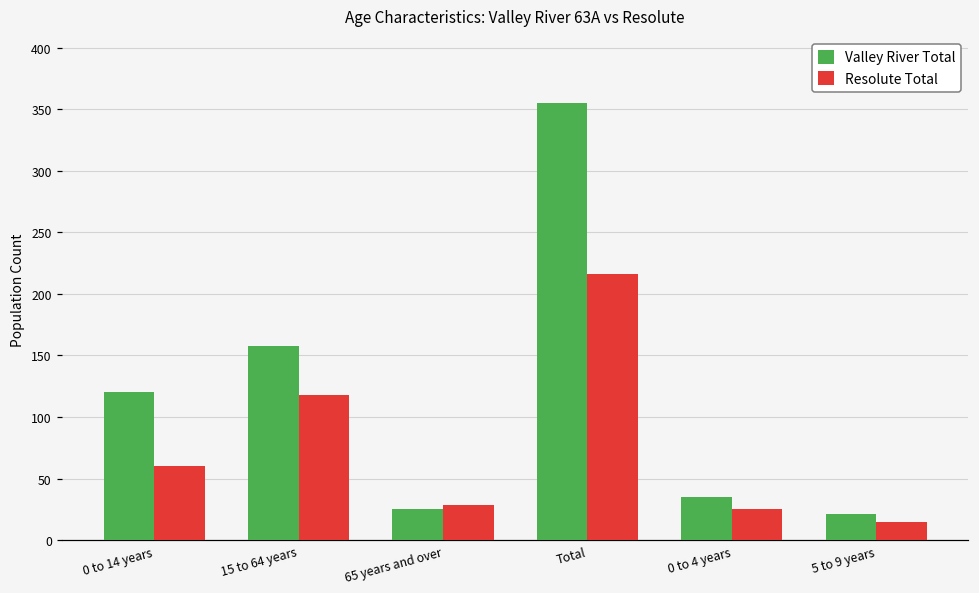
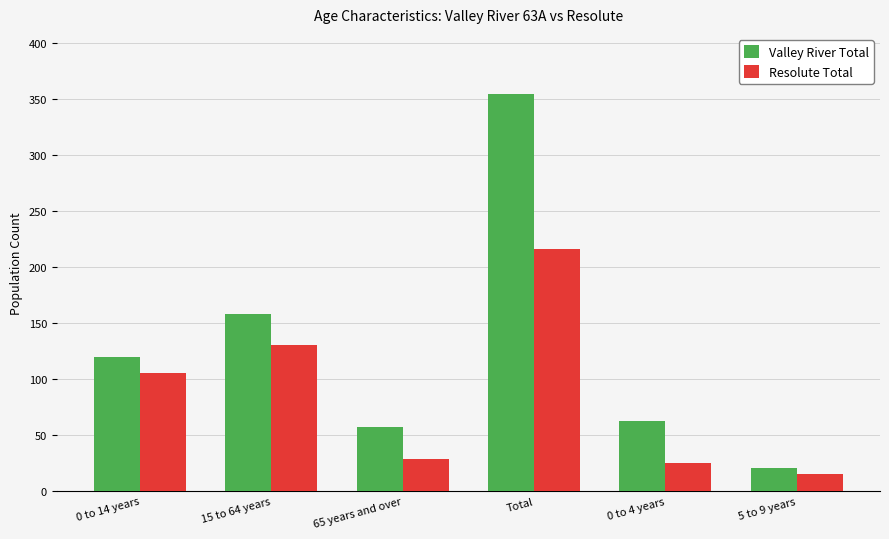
Resolute Total, 0 to 14 years: 60 -> 105
Resolute Total, 15 to 64 years: 118 -> 130
Valley River Total, 65 years and over: 25 -> 57
Valley River Total, 0 to 4 years: 35 -> 63
